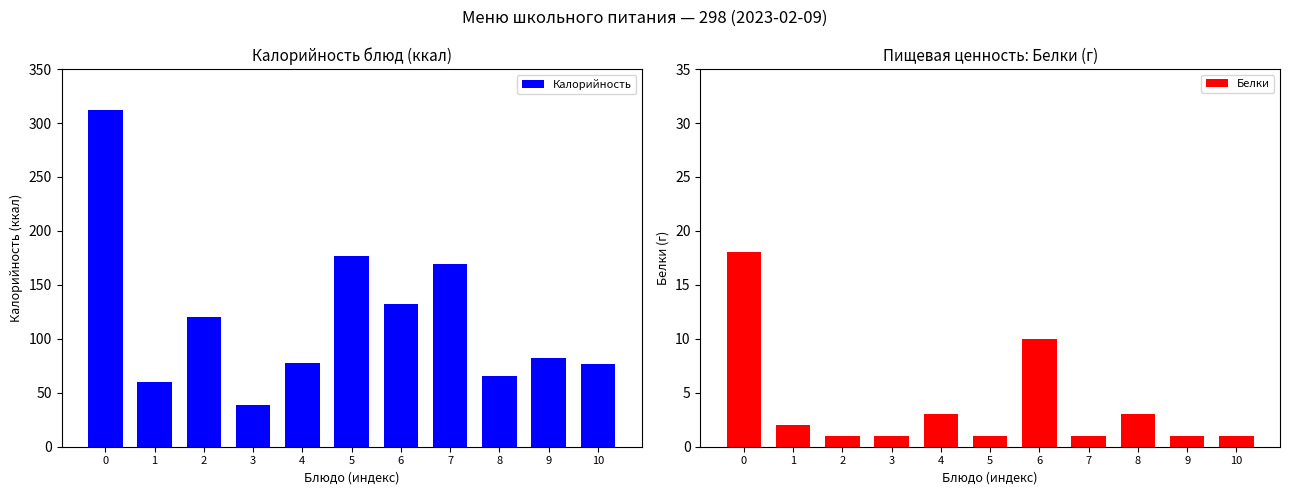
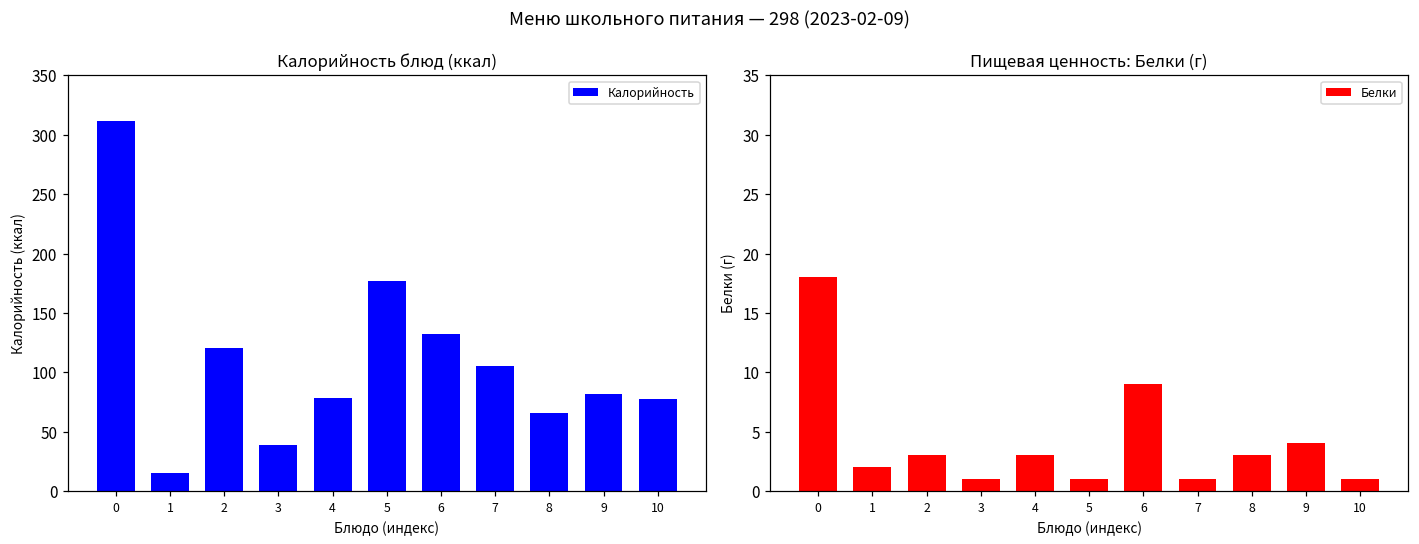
Калорийность блюд (ккал), 1: 60 -> 15
Калорийность блюд (ккал), 7: 169 -> 105
Пищевая ценность: Белки (г), 2: 1 -> 3
Пищевая ценность: Белки (г), 6: 10 -> 9
Пищевая ценность: Белки (г), 9: 1 -> 4
